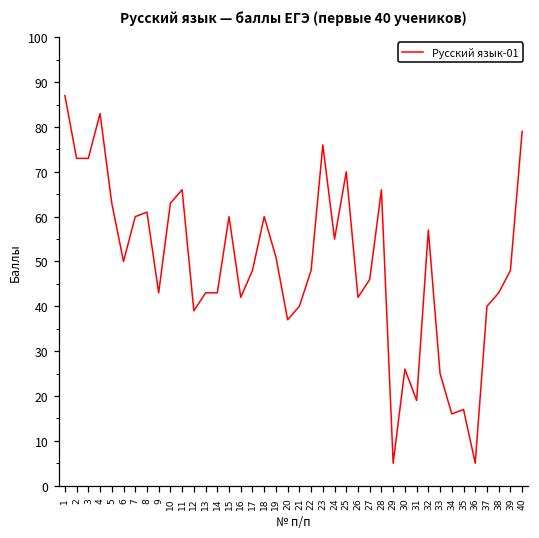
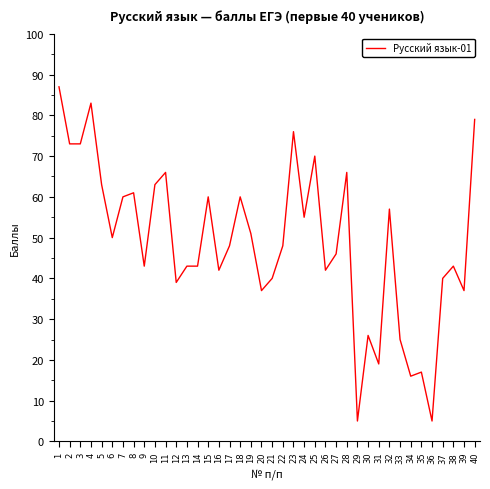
39: 48 -> 37
